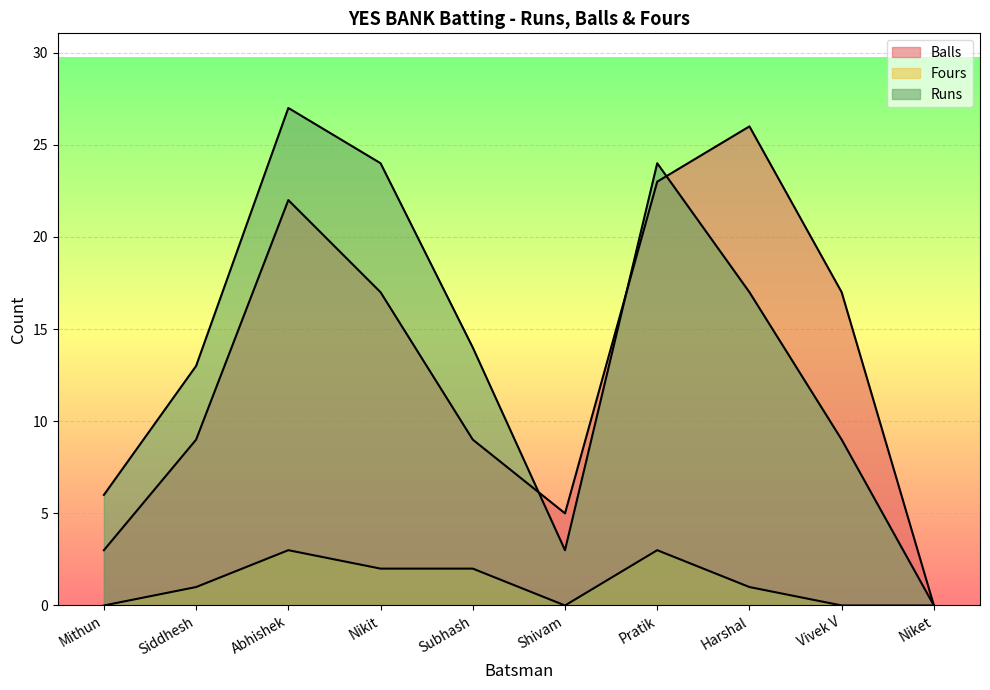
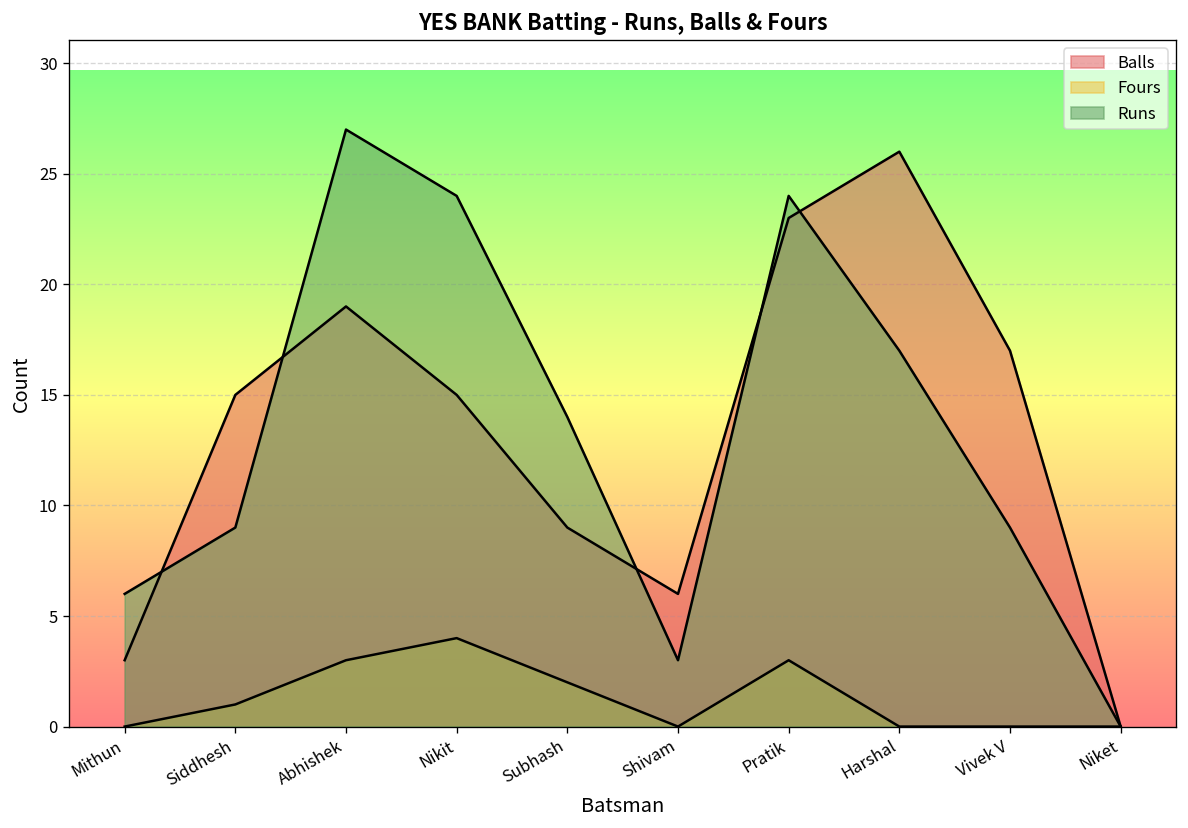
Balls, Siddhesh: 9 -> 15
Runs, Siddhesh: 13 -> 9
Balls, Abhishek: 22 -> 19
Balls, Nikit: 17 -> 15
Fours, Nikit: 2 -> 4
Balls, Shivam: 5 -> 6
Fours, Harshal: 1 -> 0
